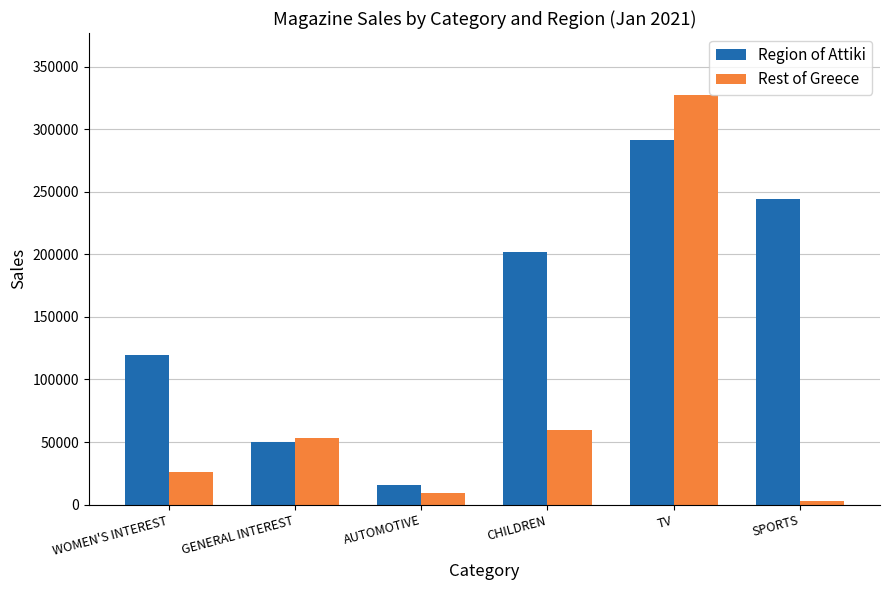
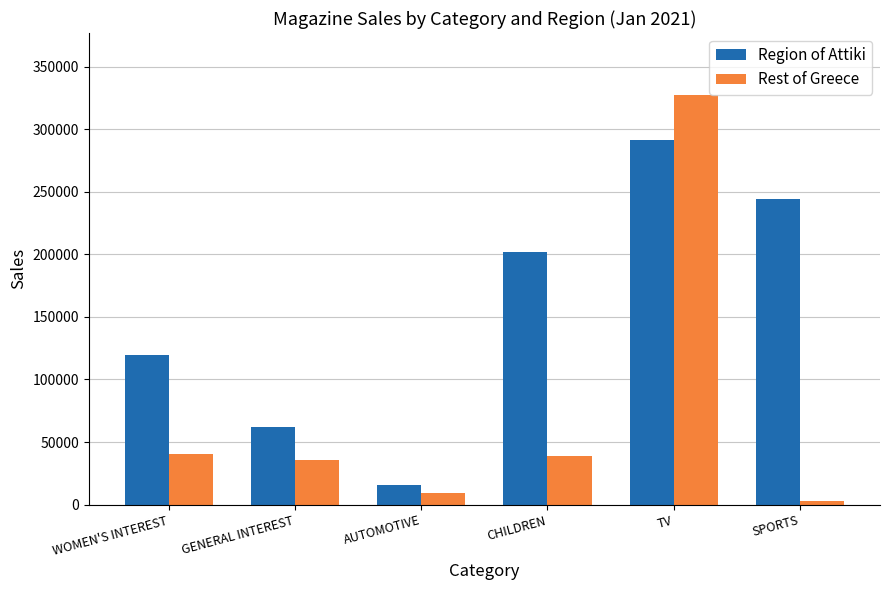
Rest of Greece, WOMEN'S INTEREST: 26000 -> 41000
Region of Attiki, GENERAL INTEREST: 50000 -> 62000
Rest of Greece, GENERAL INTEREST: 53000 -> 36000
Rest of Greece, CHILDREN: 59000 -> 39000
